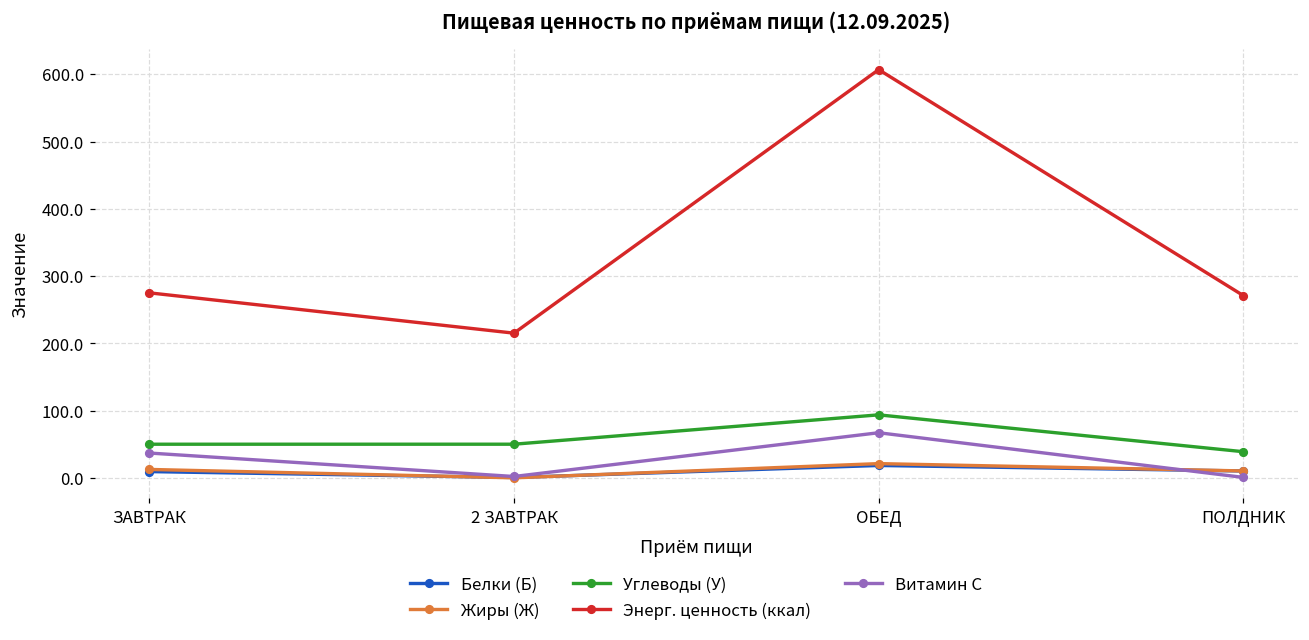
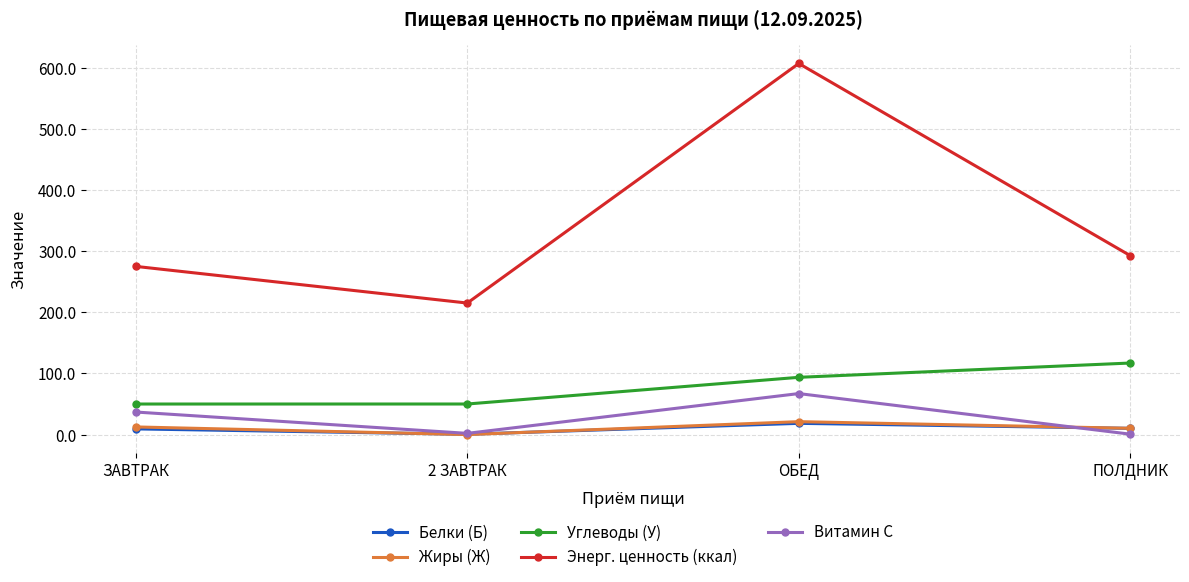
Углеводы (У), ПОЛДНИК: 40 -> 120
Энерг. ценность (ккал), ПОЛДНИК: 270 -> 290
